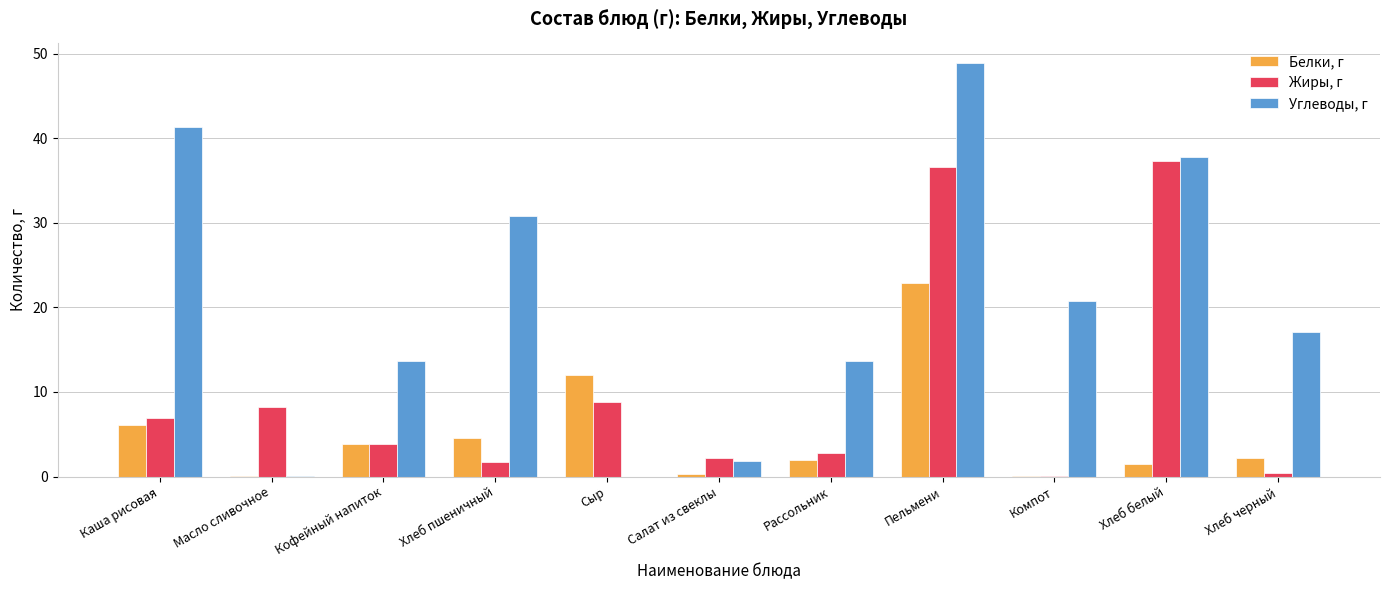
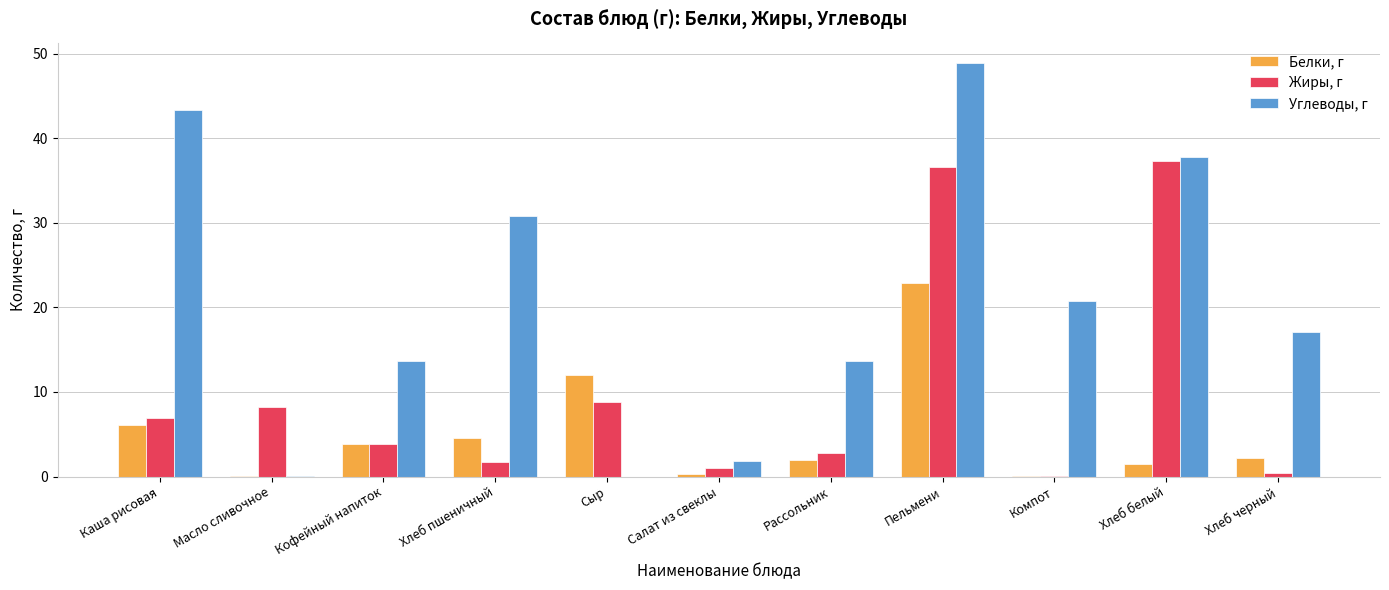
Углеводы, г, Каша рисовая: 41 -> 43
Жиры, г, Салат из свеклы: 2 -> 1
